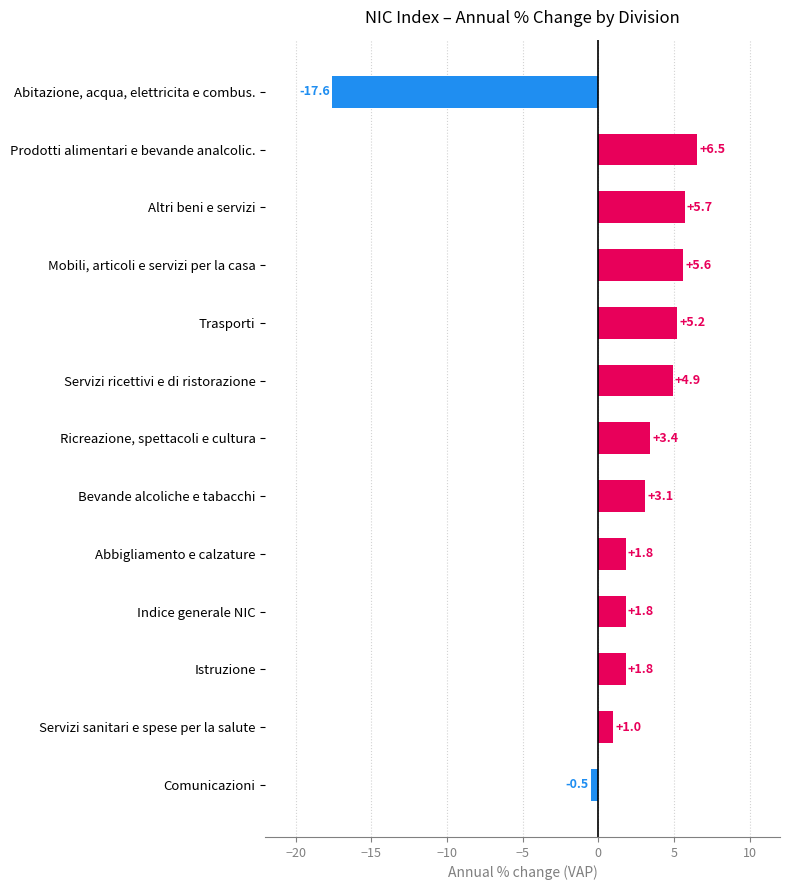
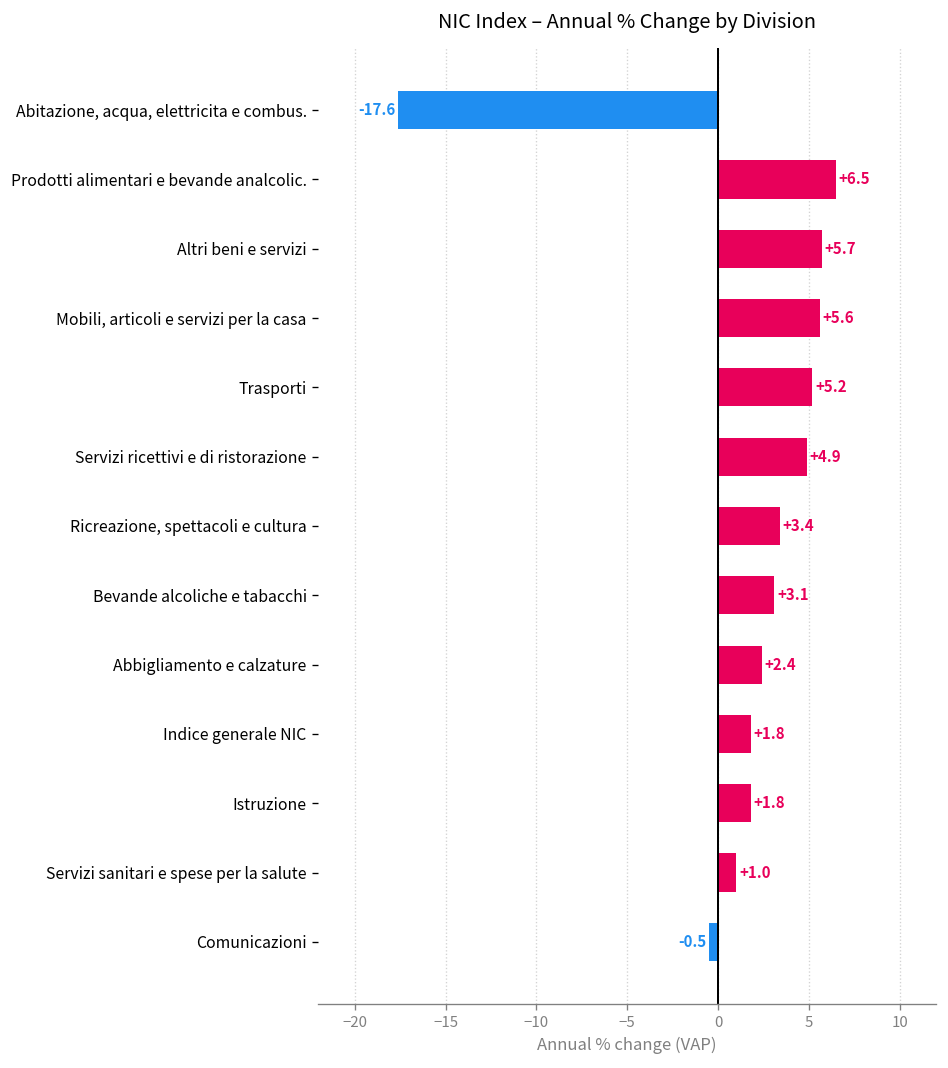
Abbigliamento e calzature: +1.8 -> +2.4
